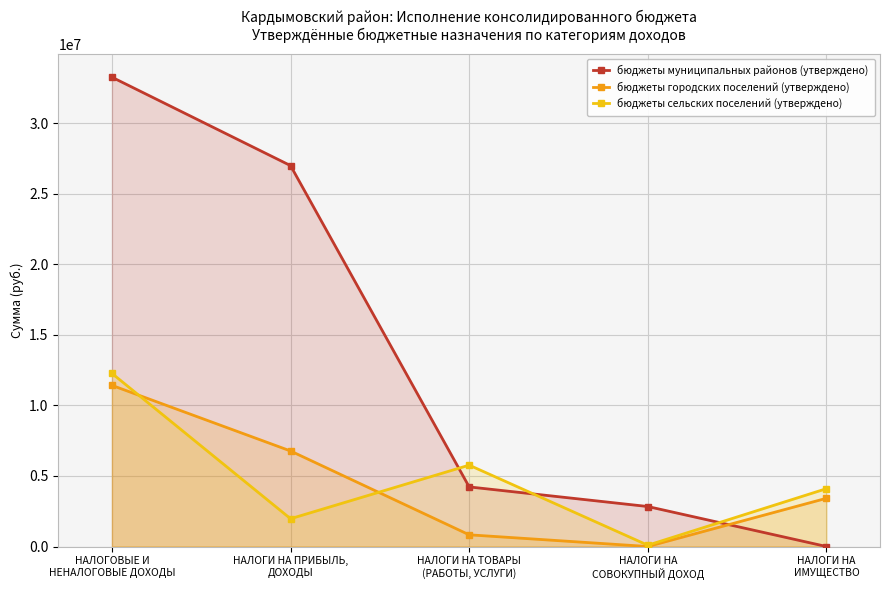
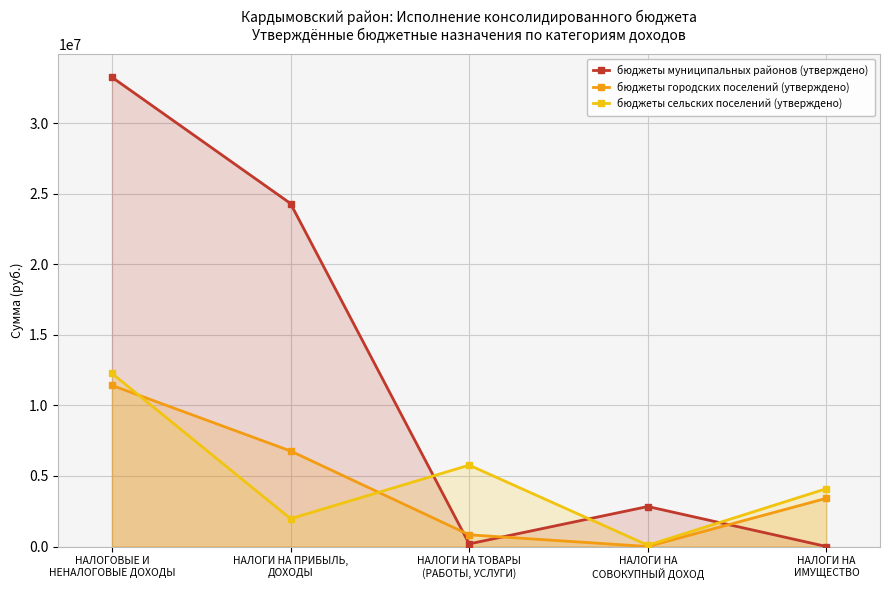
бюджеты муниципальных районов (утверждено), НАЛОГИ НА ПРИБЫЛЬ, ДОХОДЫ: 27000000 -> 24300000
бюджеты муниципальных районов (утверждено), НАЛОГИ НА ТОВАРЫ (РАБОТЫ, УСЛУГИ): 4200000 -> 200000
